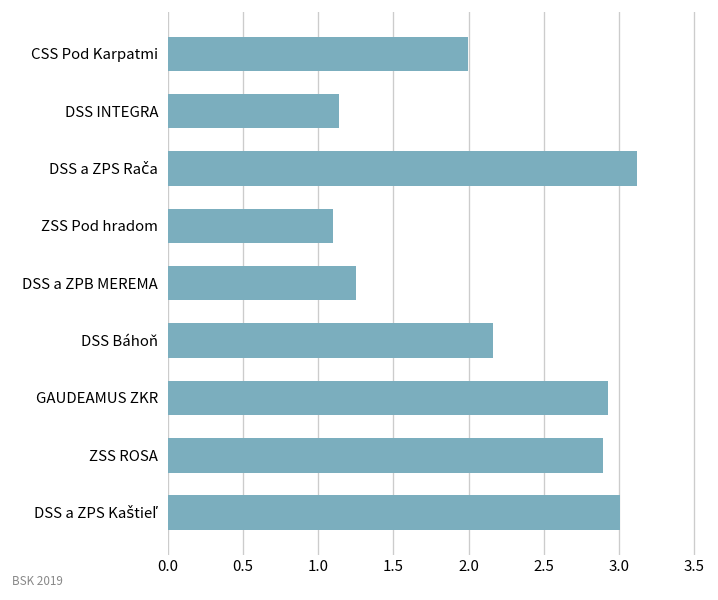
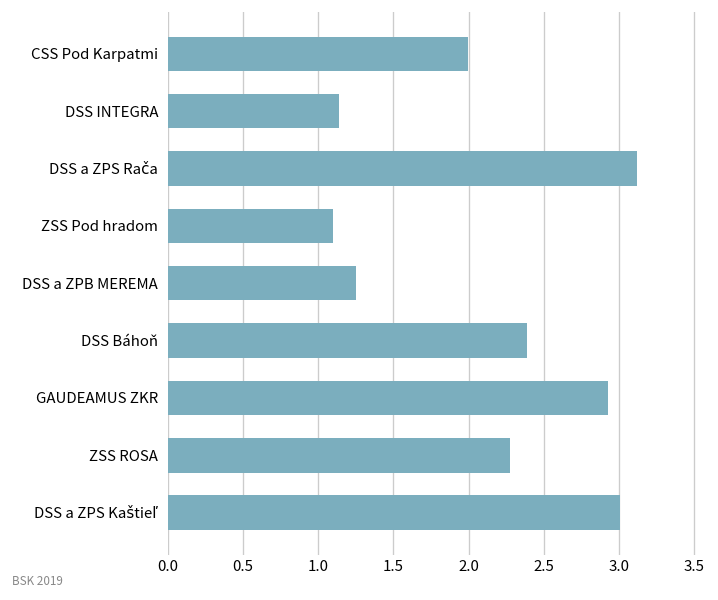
DSS Báhoň: 2.16 -> 2.39
ZSS ROSA: 2.90 -> 2.28
